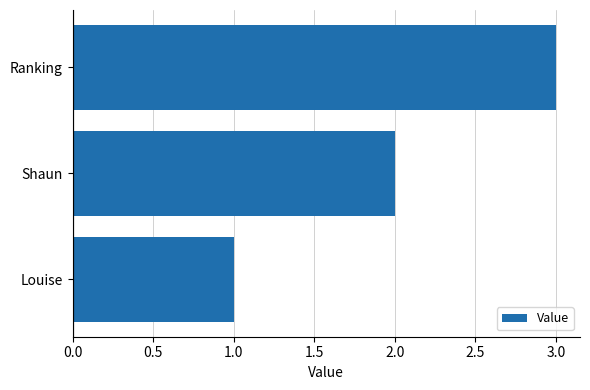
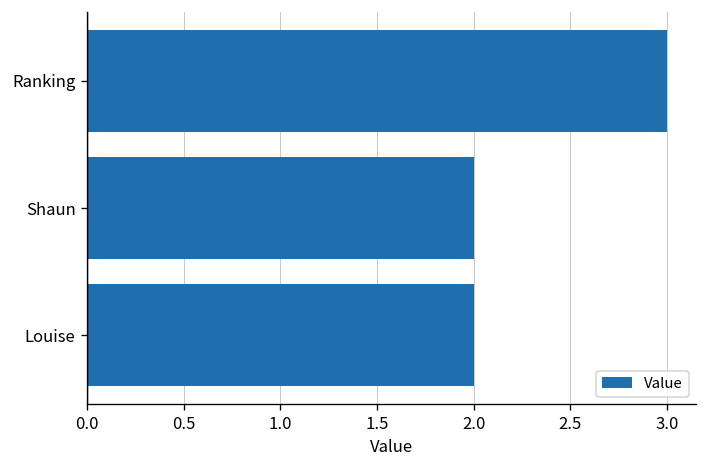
Louise: 1 -> 2
